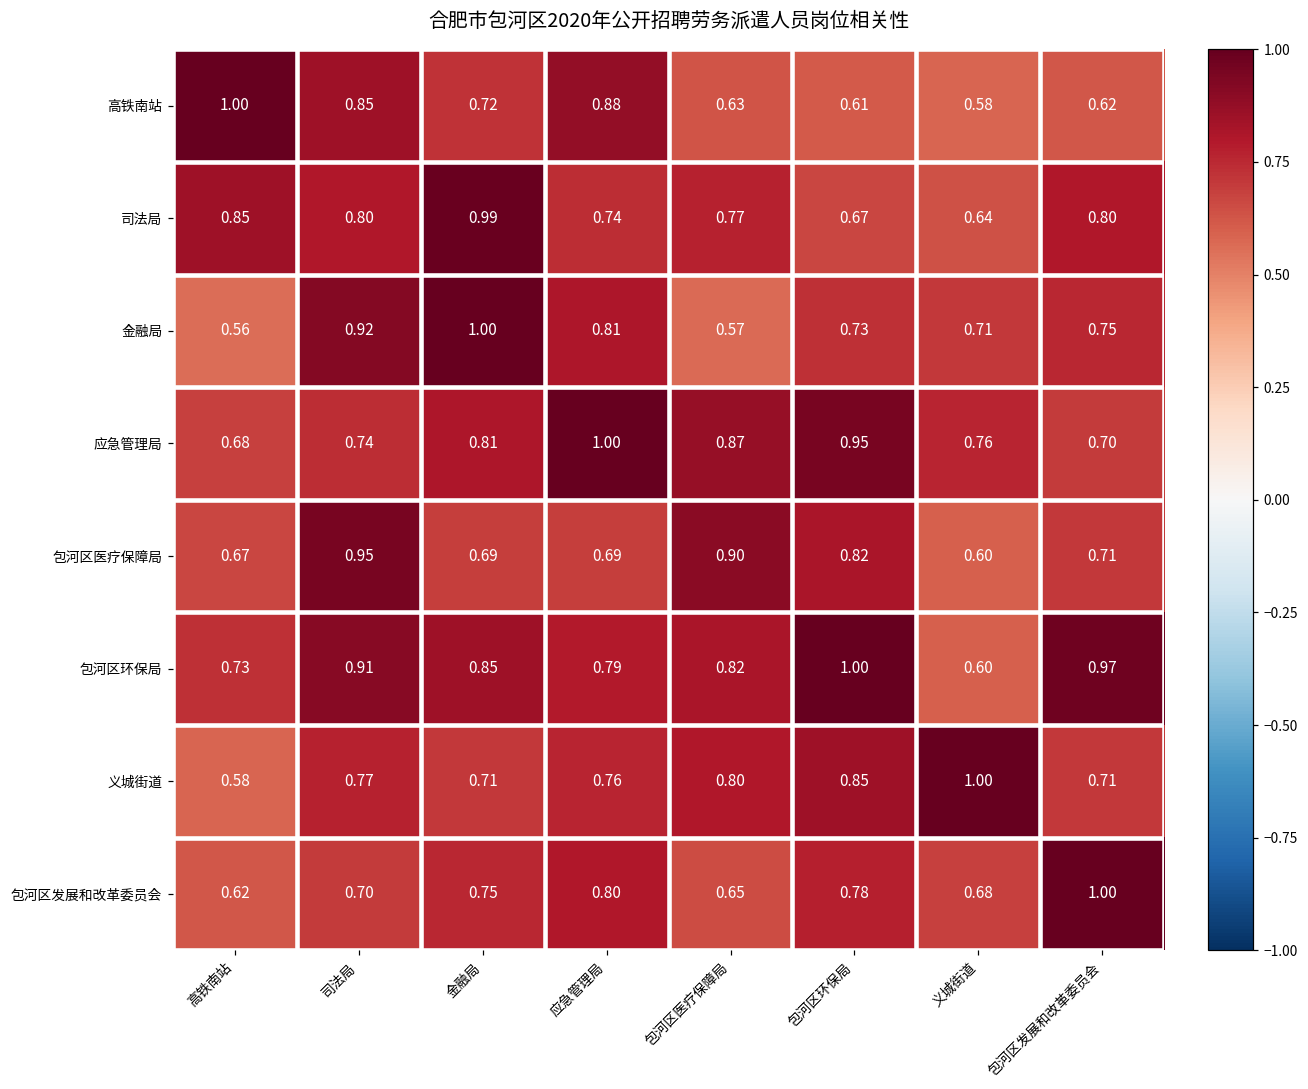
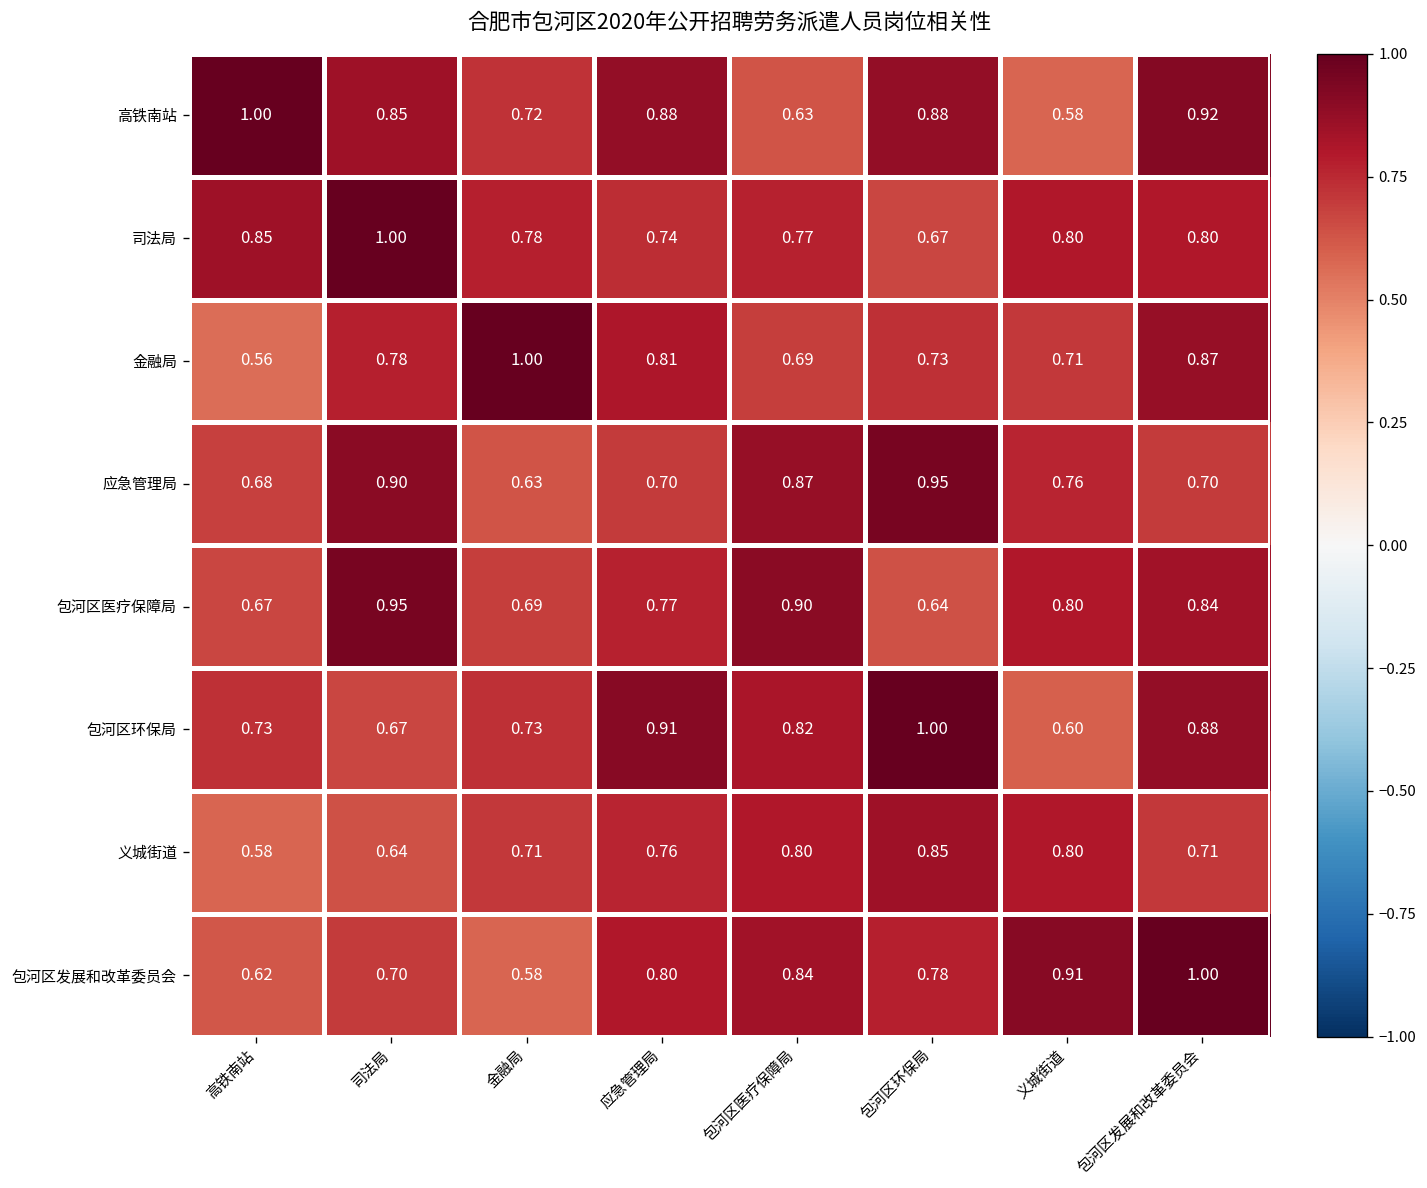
高铁南站, 包河区环保局: 0.61 -> 0.88
高铁南站, 包河区发展和改革委员会: 0.62 -> 0.92
司法局, 司法局: 0.80 -> 1.00
司法局, 金融局: 0.99 -> 0.78
司法局, 义城街道: 0.64 -> 0.80
金融局, 司法局: 0.92 -> 0.78
金融局, 包河区医疗保障局: 0.57 -> 0.69
金融局, 包河区发展和改革委员会: 0.75 -> 0.87
应急管理局, 司法局: 0.74 -> 0.90
应急管理局, 金融局: 0.81 -> 0.63
应急管理局, 应急管理局: 1.00 -> 0.70
包河区医疗保障局, 应急管理局: 0.69 -> 0.77
包河区医疗保障局, 包河区环保局: 0.82 -> 0.64
包河区医疗保障局, 义城街道: 0.60 -> 0.80
包河区医疗保障局, 包河区发展和改革委员会: 0.71 -> 0.84
包河区环保局, 司法局: 0.91 -> 0.67
包河区环保局, 金融局: 0.85 -> 0.73
包河区环保局, 应急管理局: 0.79 -> 0.91
包河区环保局, 包河区发展和改革委员会: 0.97 -> 0.88
义城街道, 司法局: 0.77 -> 0.64
义城街道, 义城街道: 1.00 -> 0.80
包河区发展和改革委员会, 金融局: 0.75 -> 0.58
包河区发展和改革委员会, 包河区医疗保障局: 0.65 -> 0.84
包河区发展和改革委员会, 义城街道: 0.68 -> 0.91
